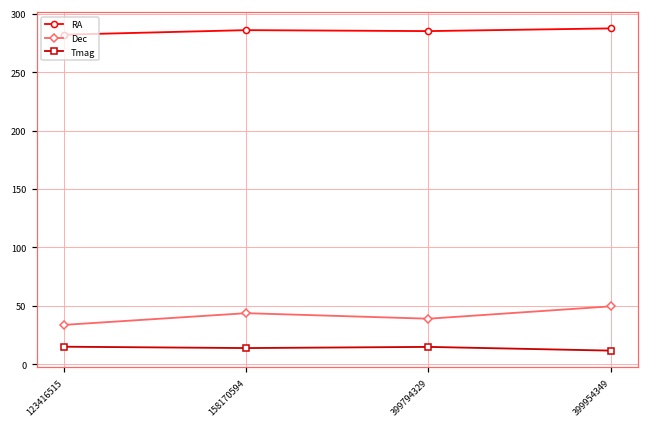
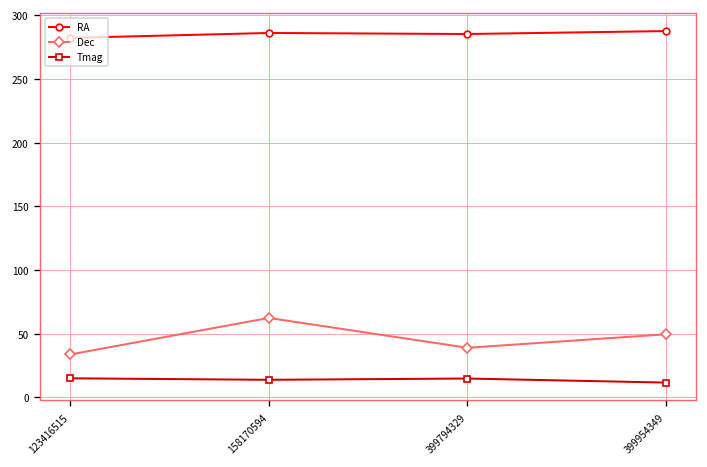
Dec, 158170594: 44 -> 62
